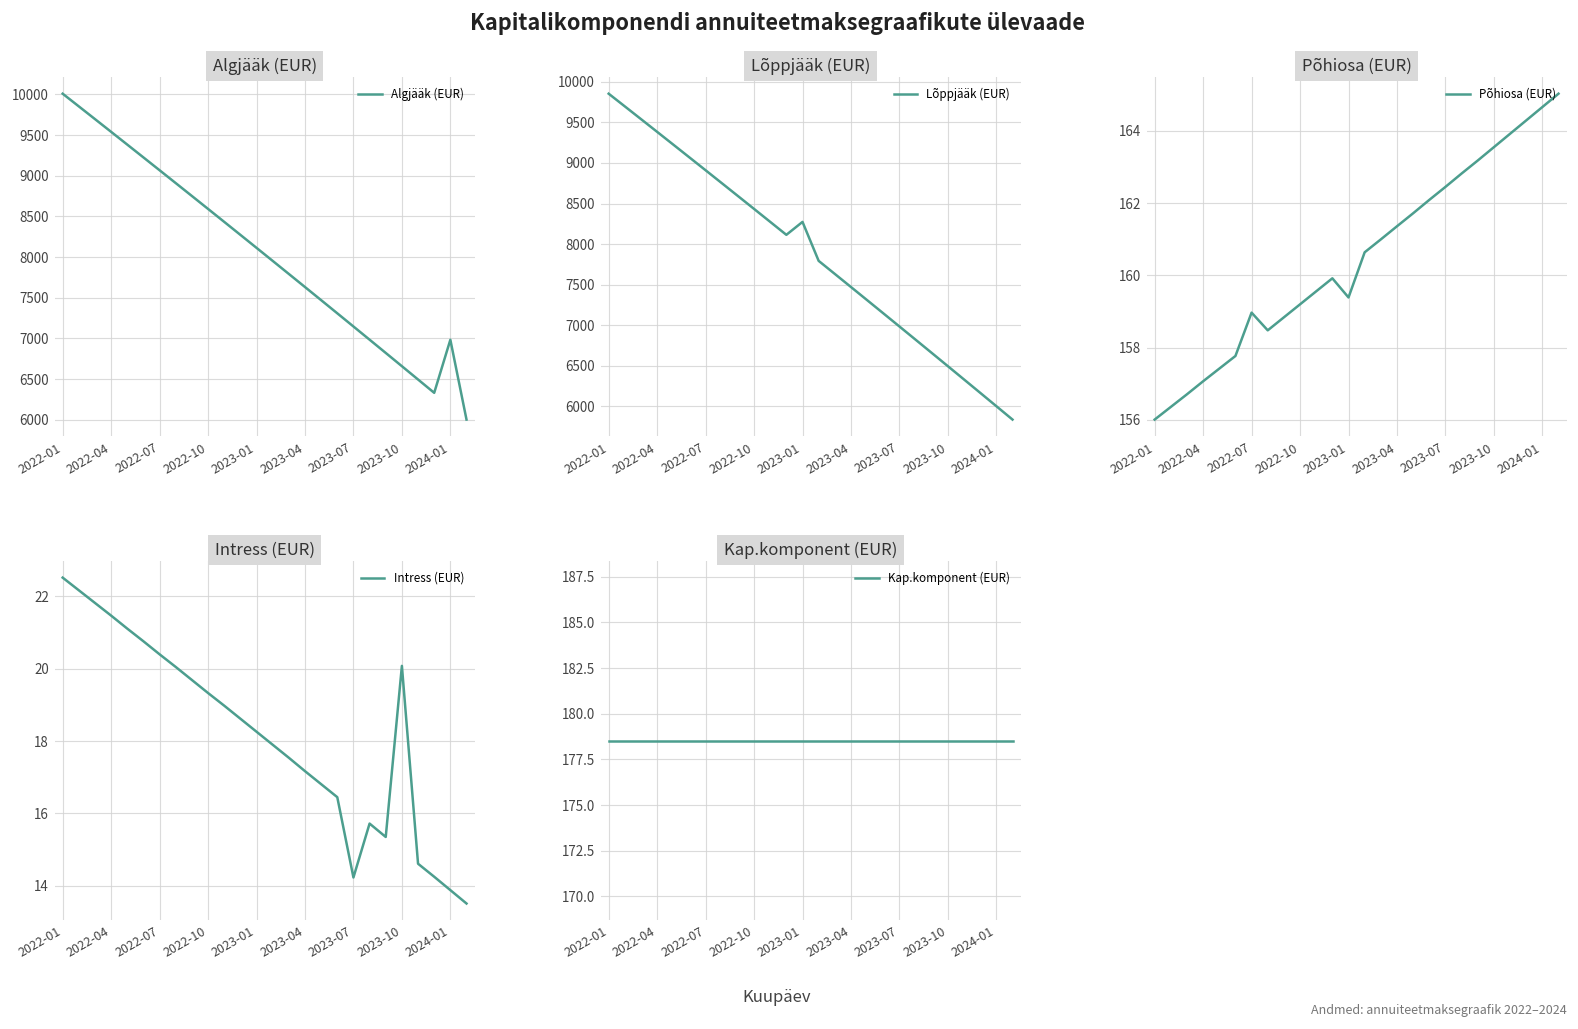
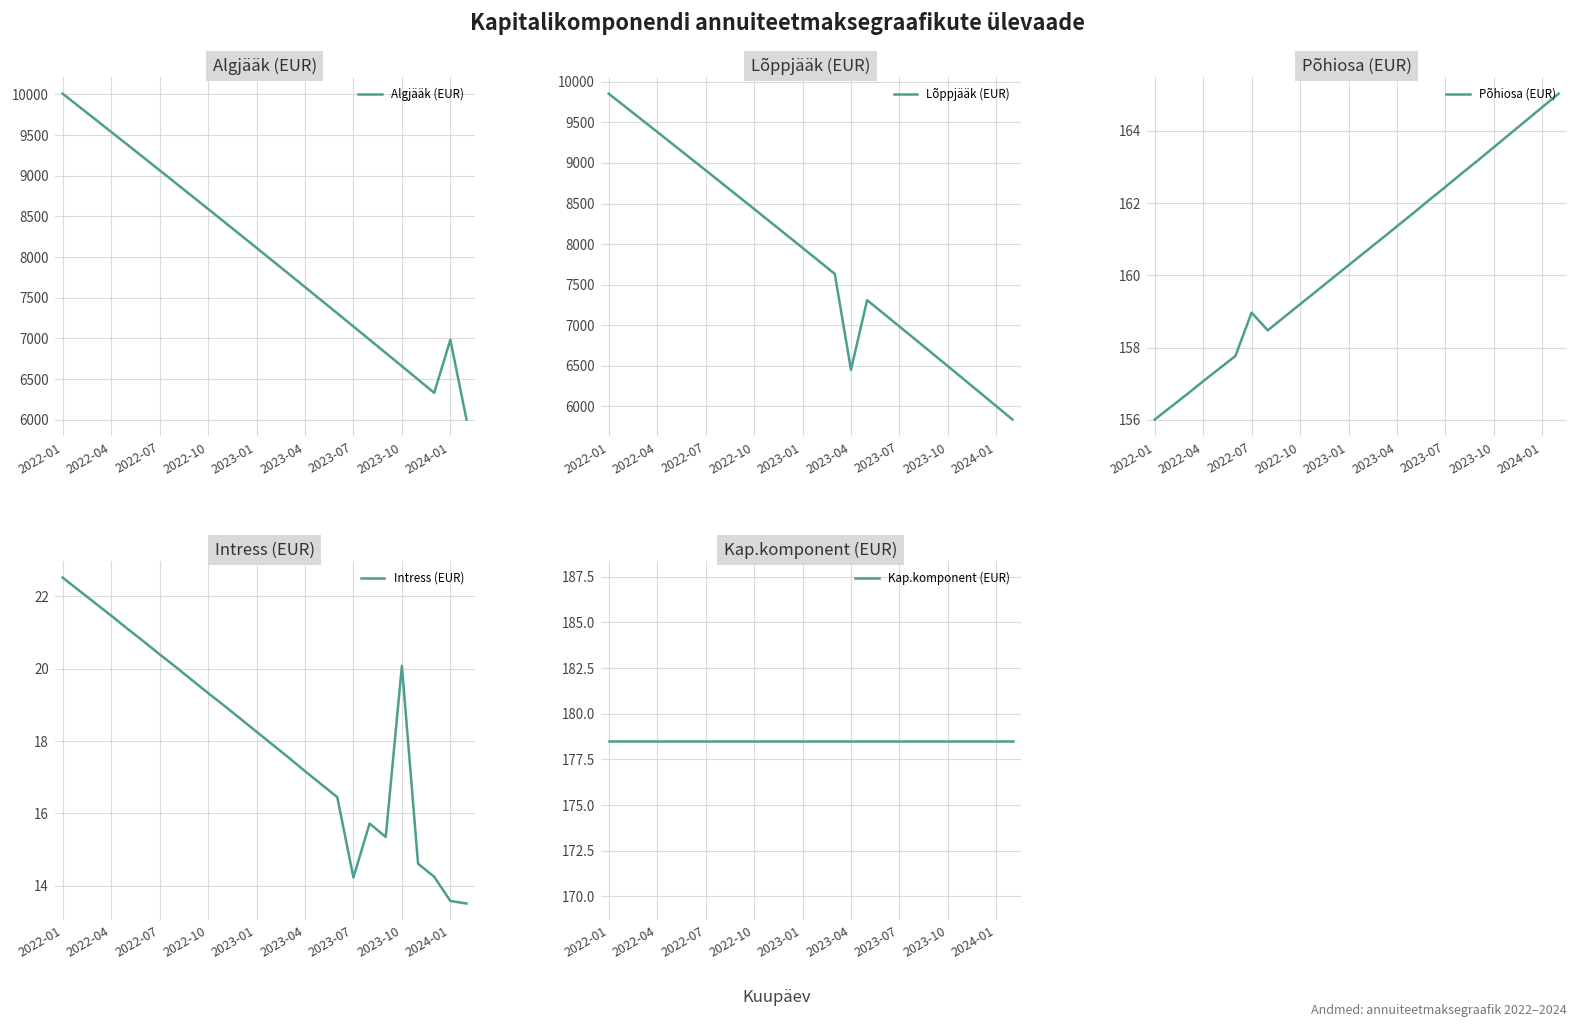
Lõppjääk (EUR), 2023-01: 8300 -> 8000
Lõppjääk (EUR), 2023-04: 7500 -> 6500
Põhiosa (EUR), 2023-01: 159.4 -> 160.3
Intress (EUR), 2024-01: 13.9 -> 13.6
